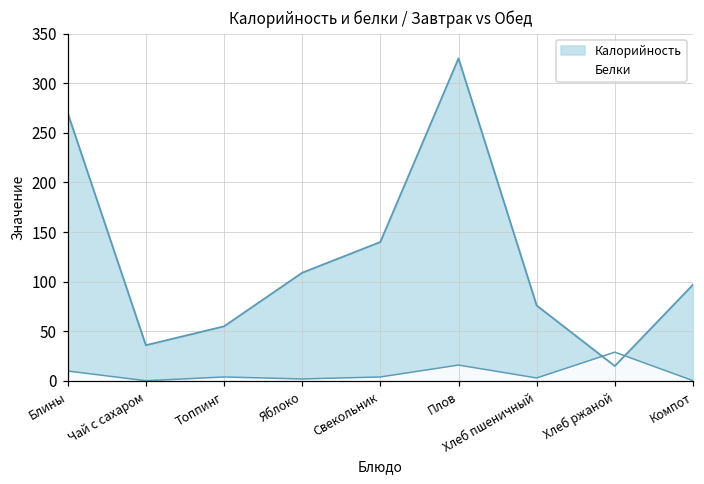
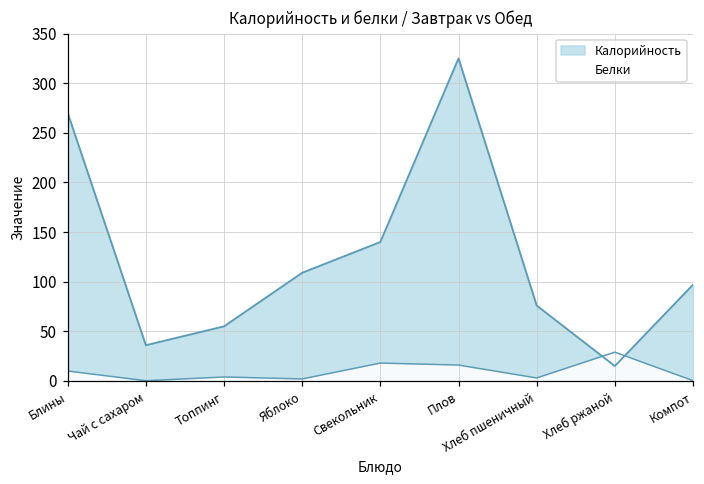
Белки, Свекольник: 0 -> 20
